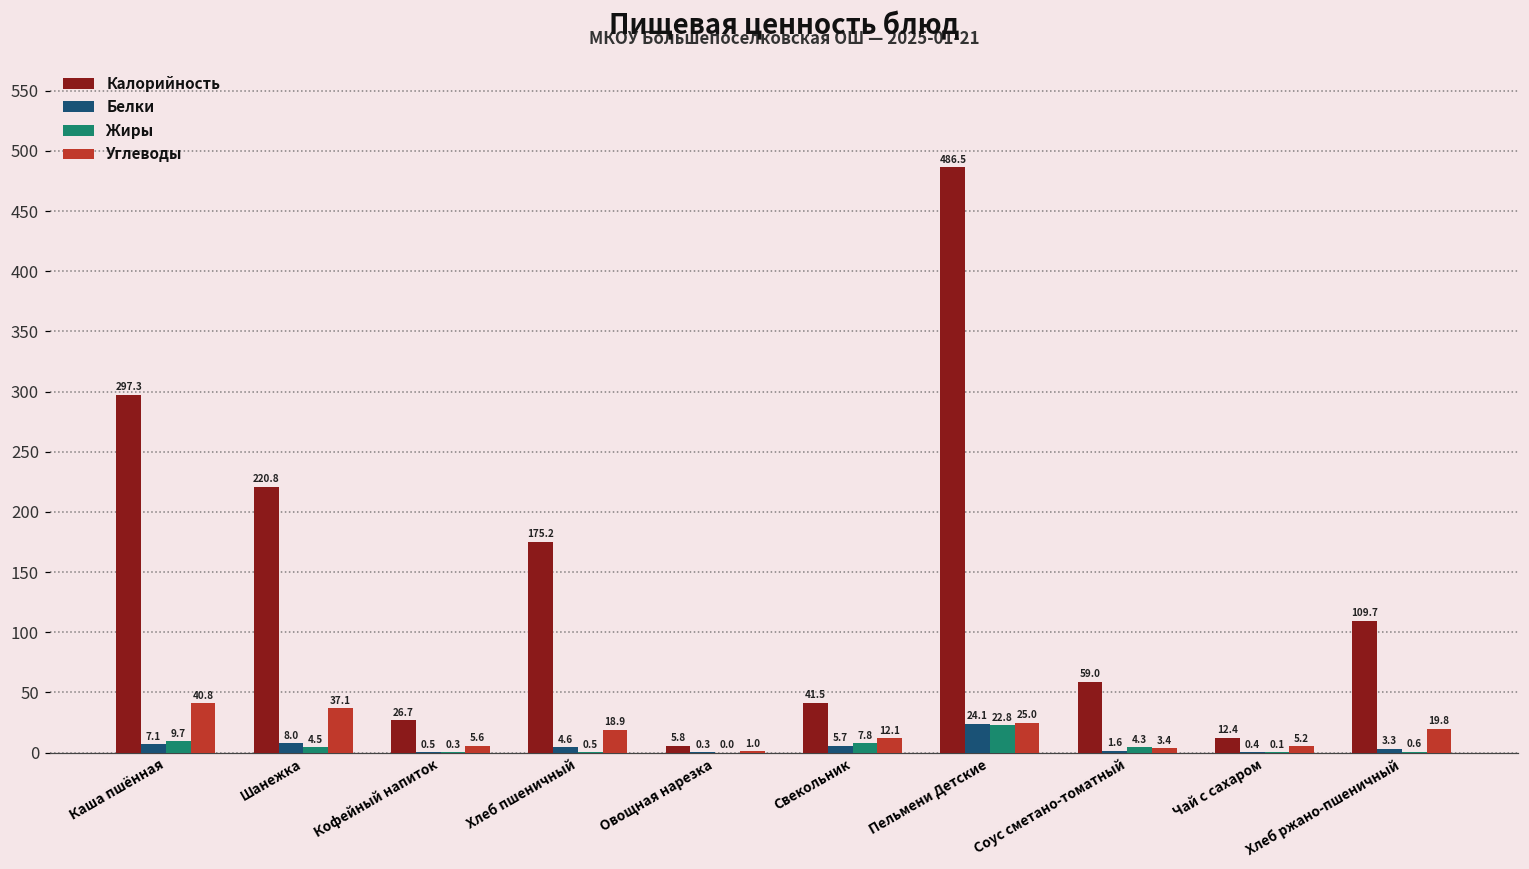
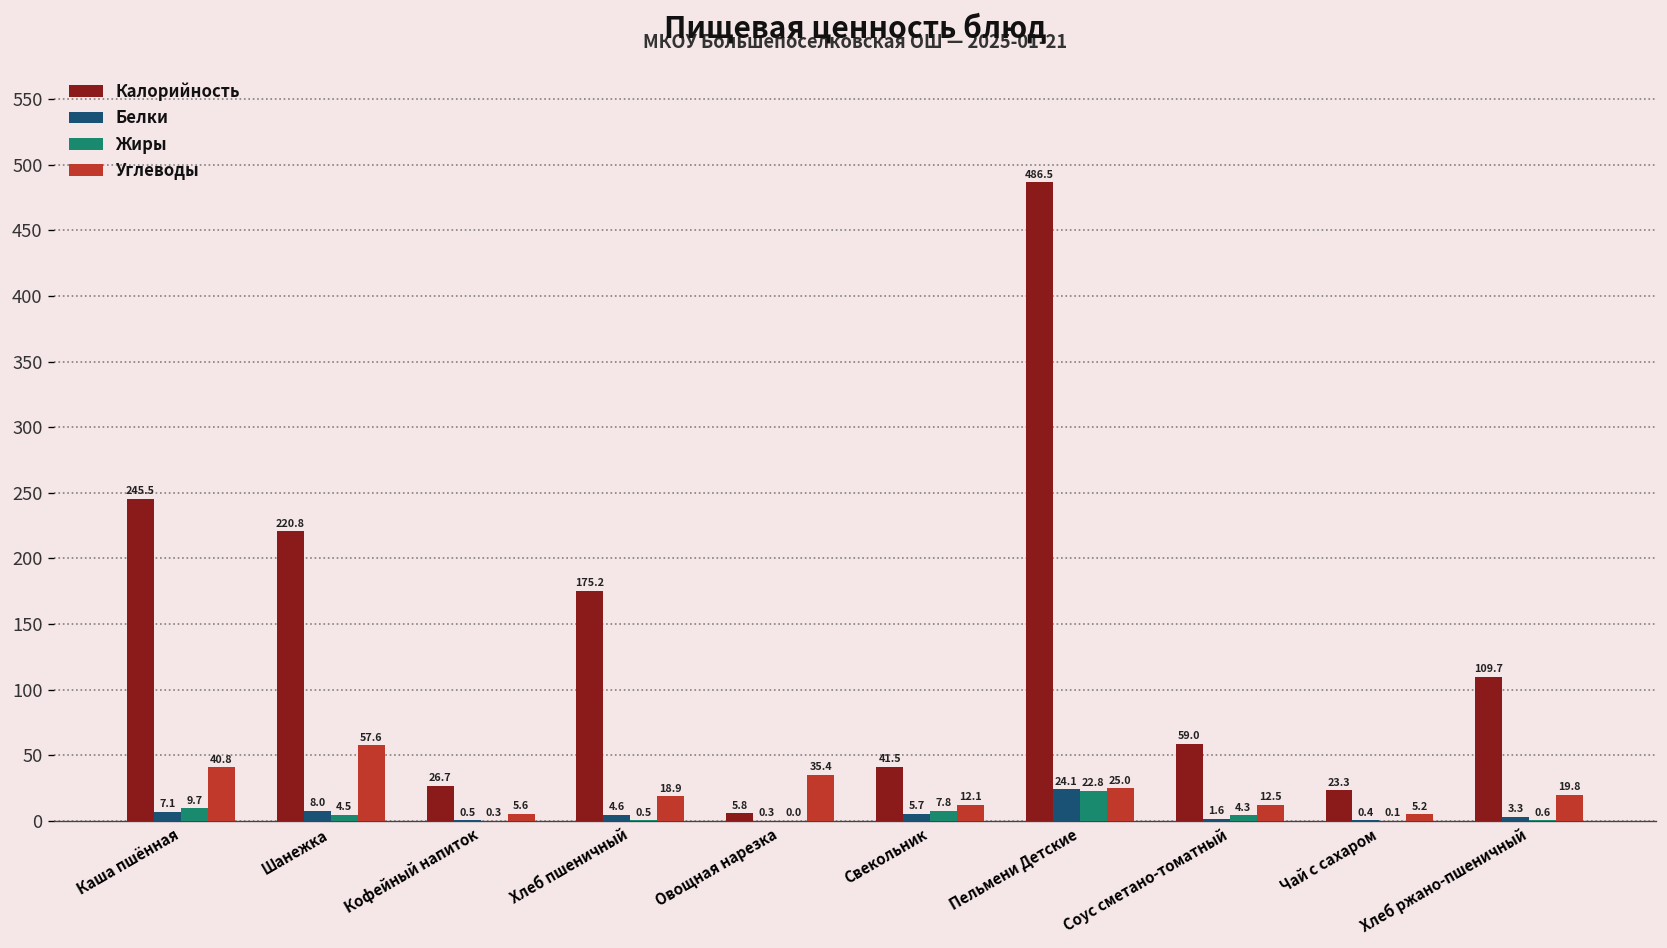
Калорийность, Каша пшённая: 297.3 -> 245.5
Углеводы, Шанежка: 37.1 -> 57.6
Углеводы, Овощная нарезка: 1.0 -> 35.4
Углеводы, Соус сметано-томатный: 3.4 -> 12.5
Калорийность, Чай с сахаром: 12.4 -> 23.3
